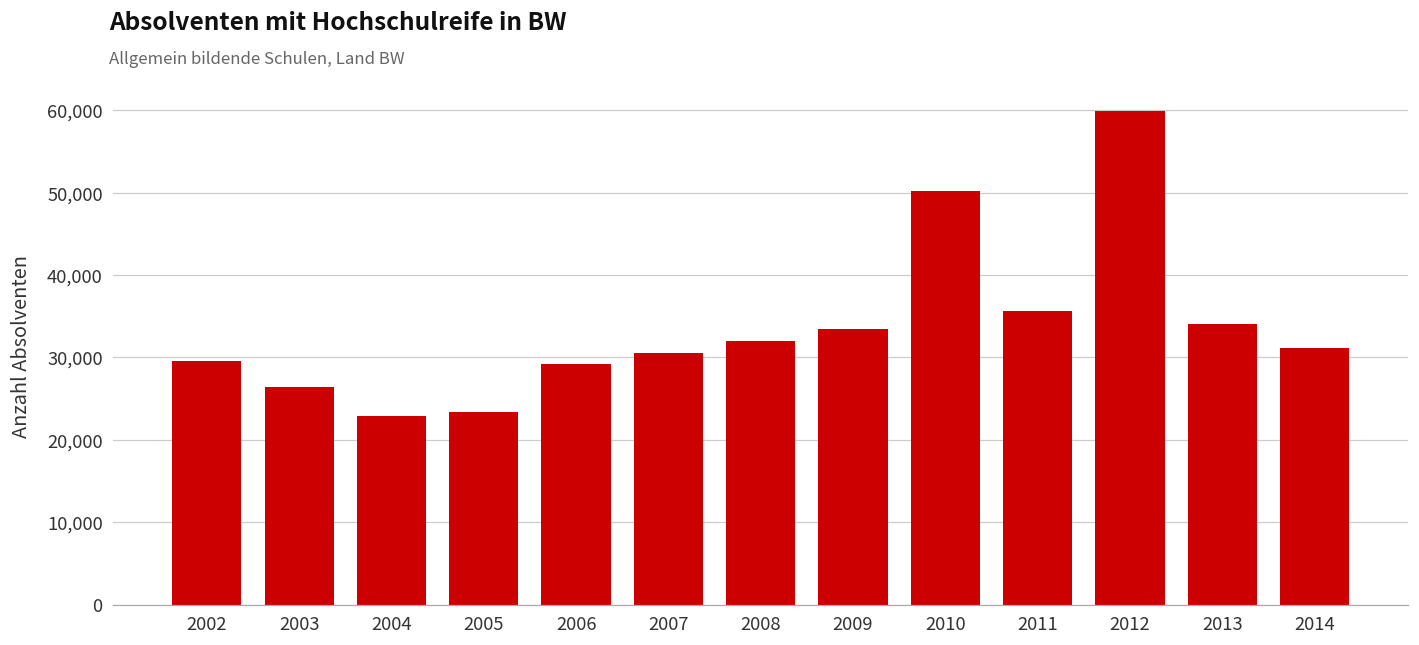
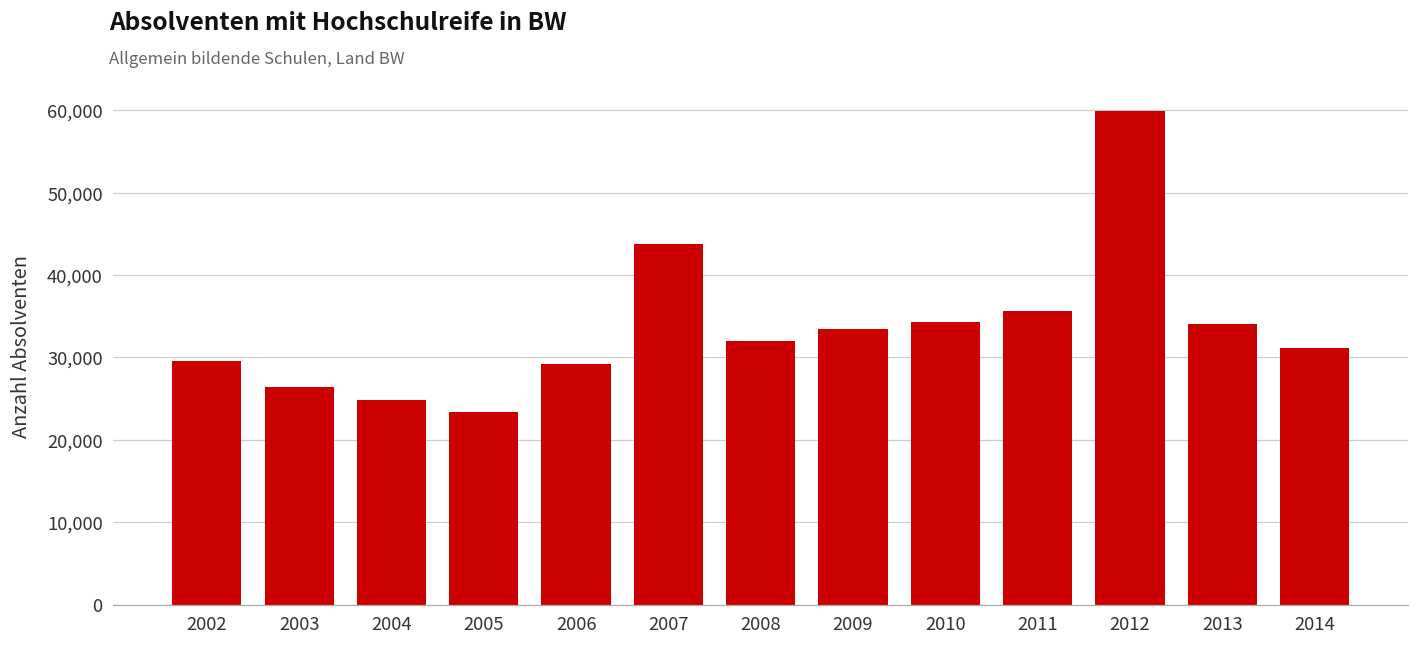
2004: 23,000 -> 25,000
2007: 30,000 -> 44,000
2010: 50,000 -> 34,000
